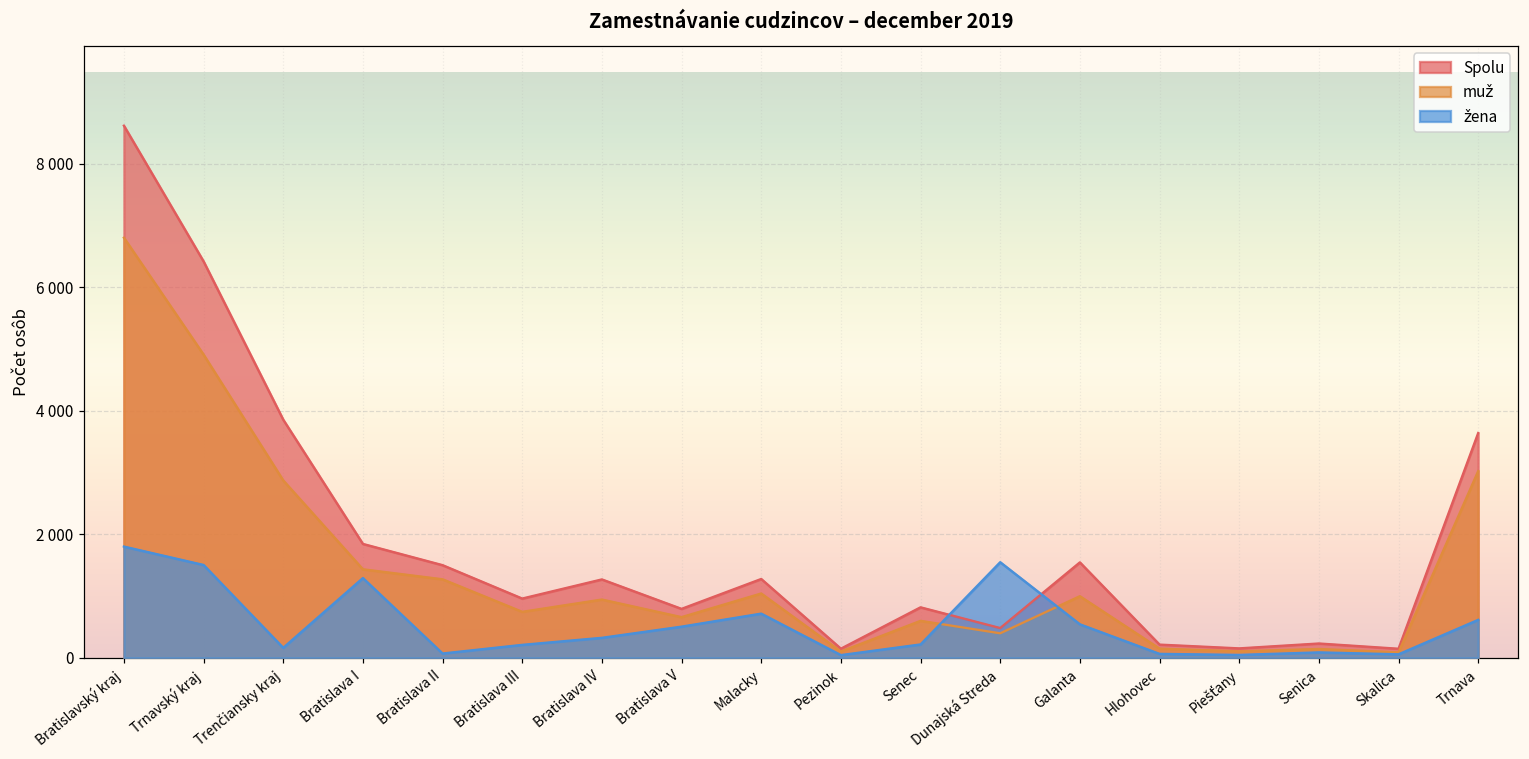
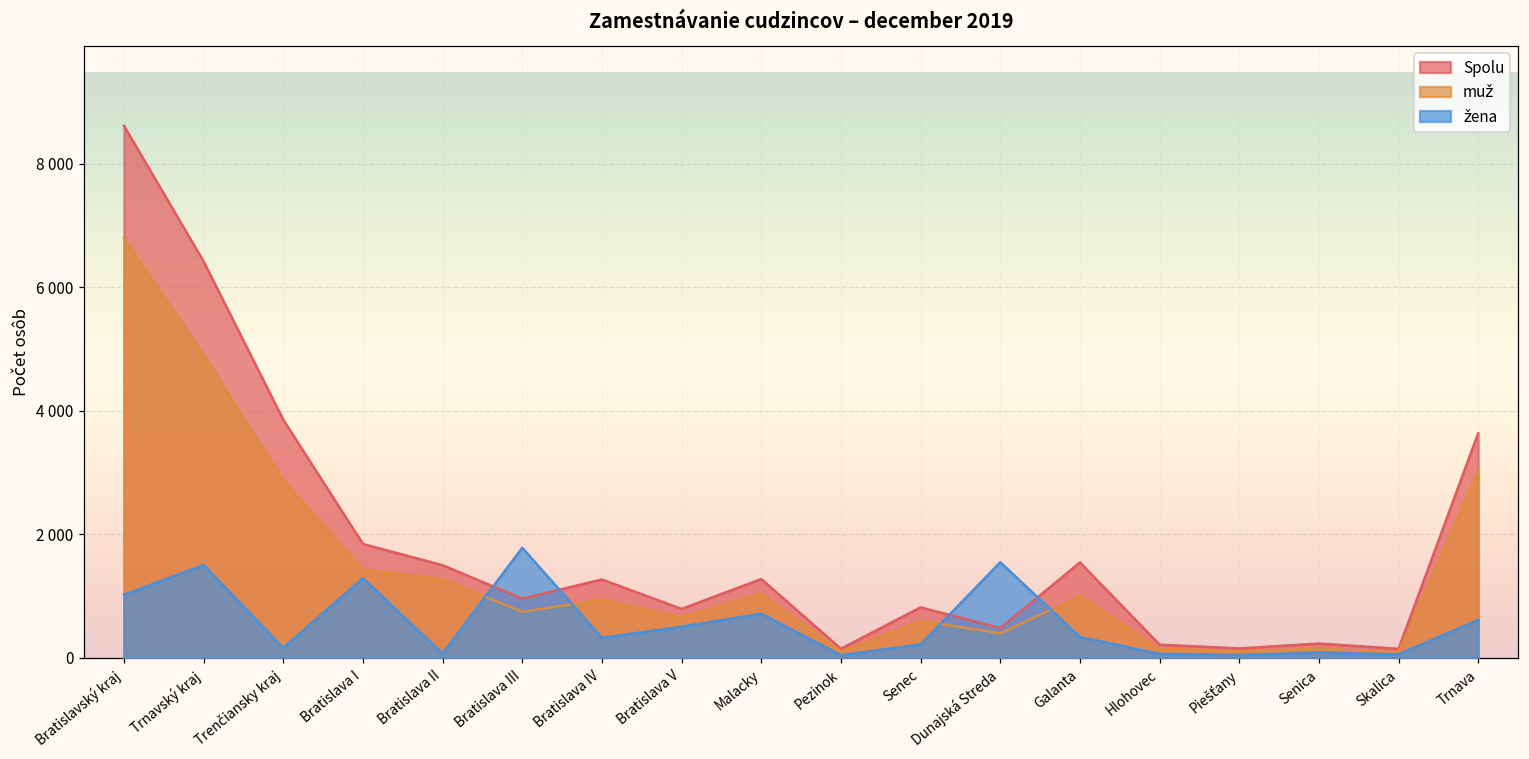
žena, Bratislavský kraj: 1800 -> 1000
žena, Bratislava III: 200 -> 1800
žena, Galanta: 500 -> 300
